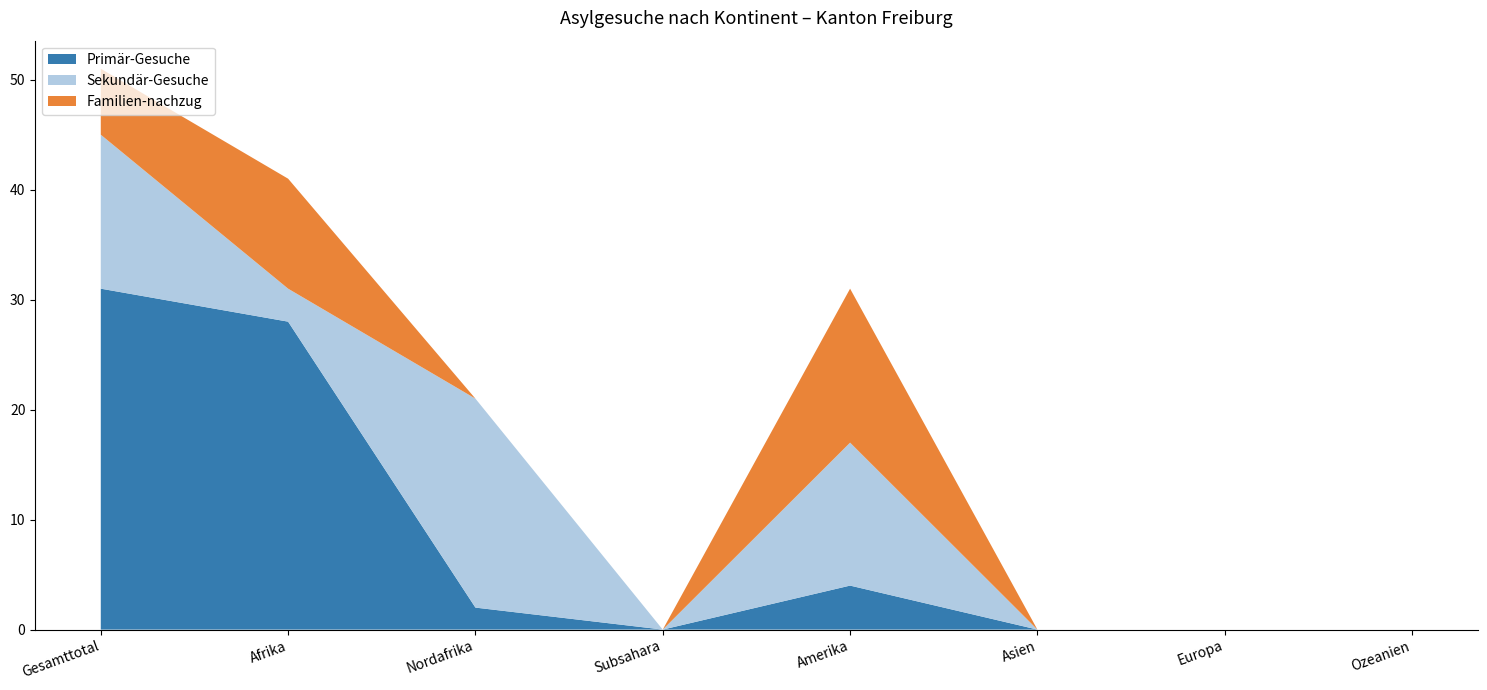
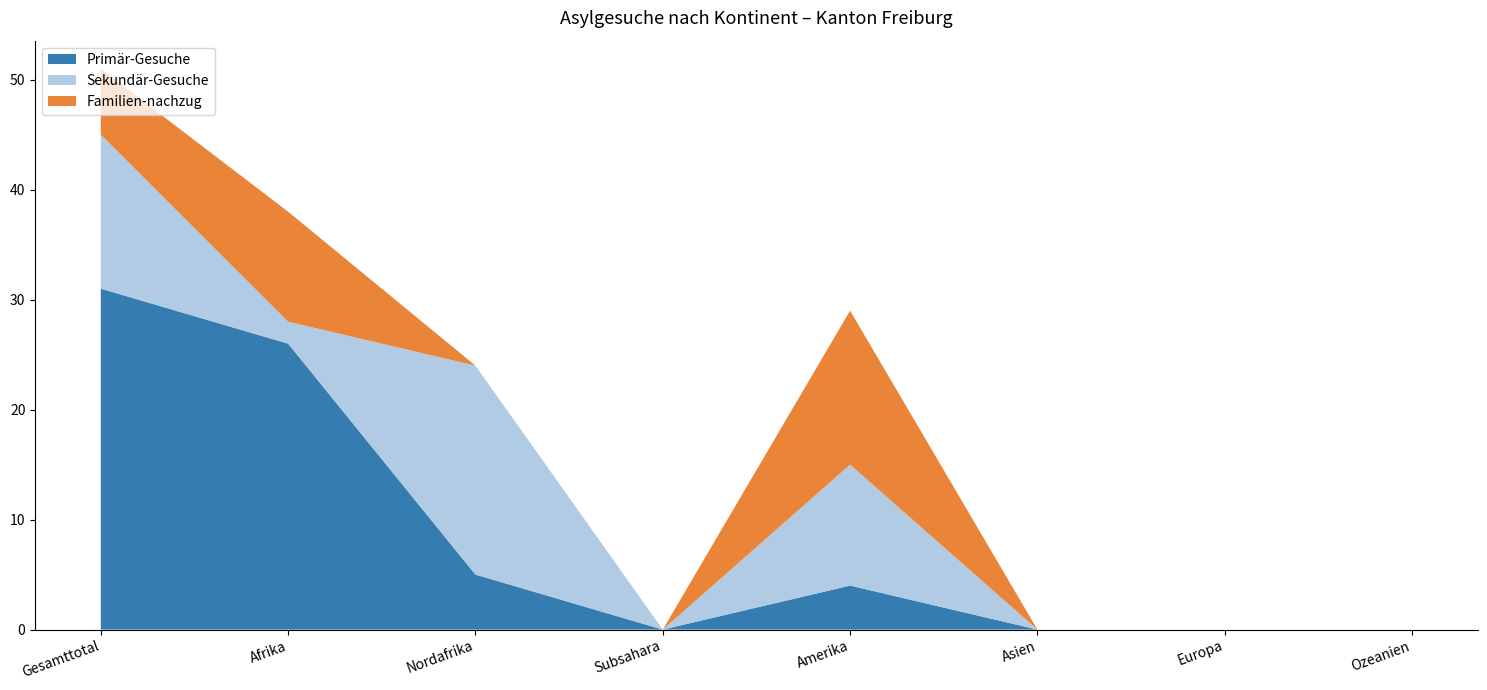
Primär-Gesuche, Afrika: 28 -> 26
Sekundär-Gesuche, Afrika: 3 -> 2
Primär-Gesuche, Nordafrika: 2 -> 5
Sekundär-Gesuche, Amerika: 13 -> 11
